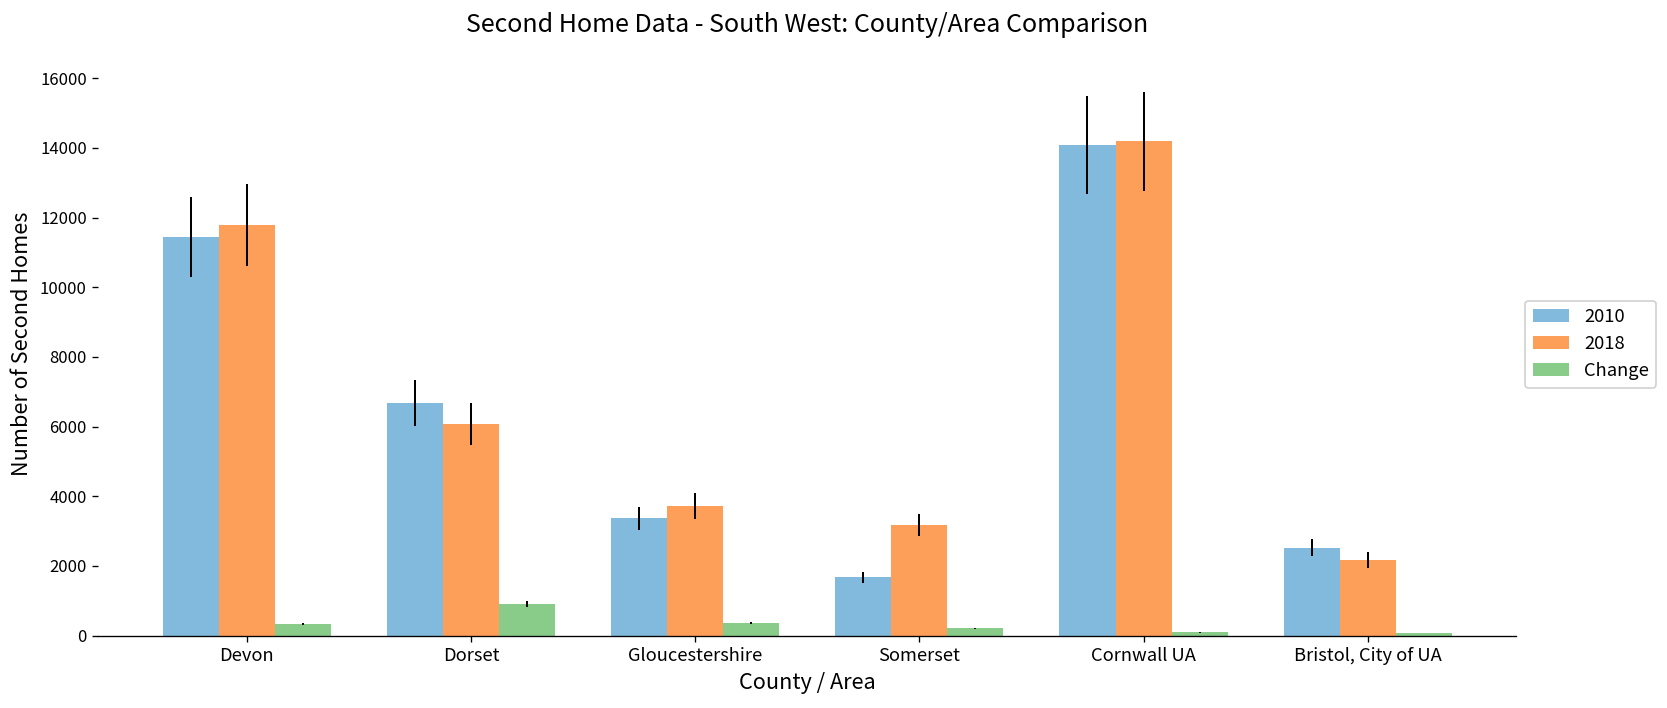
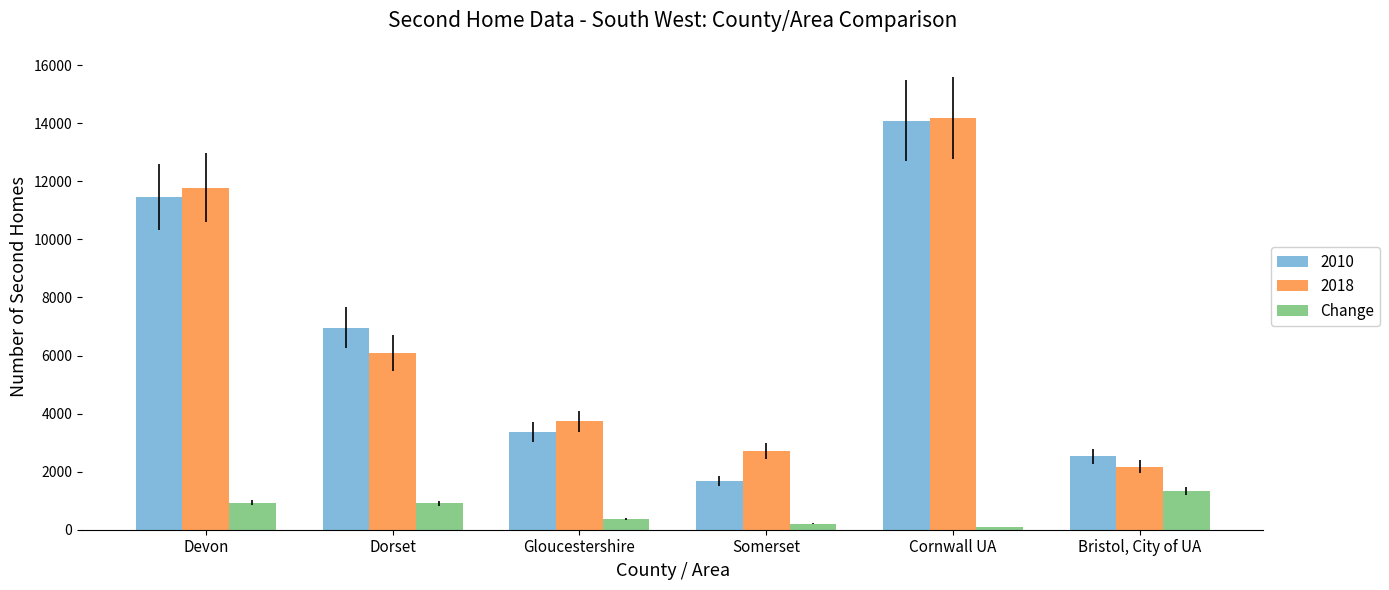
Change, Devon: 300 -> 900
2010, Dorset: 6700 -> 7000
2018, Somerset: 3200 -> 2700
Change, Bristol, City of UA: 100 -> 1300
